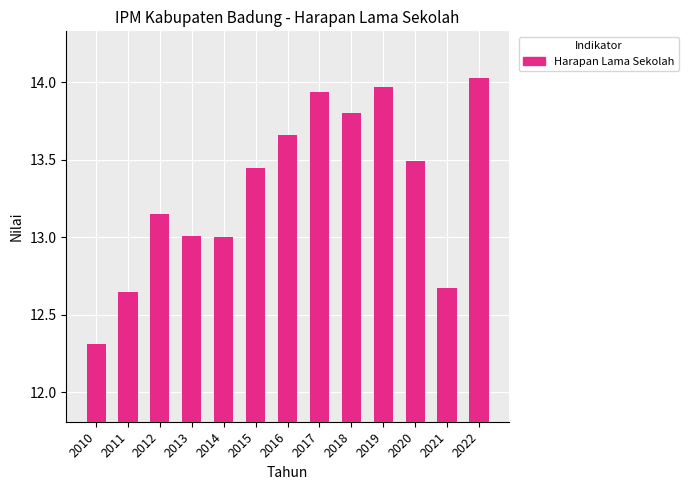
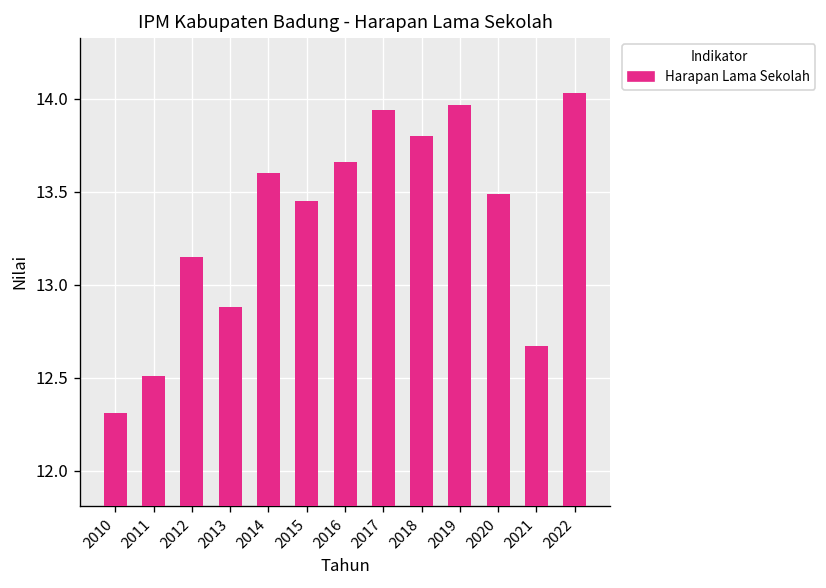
2011: 12.65 -> 12.51
2013: 13.01 -> 12.88
2014: 13.0 -> 13.6
